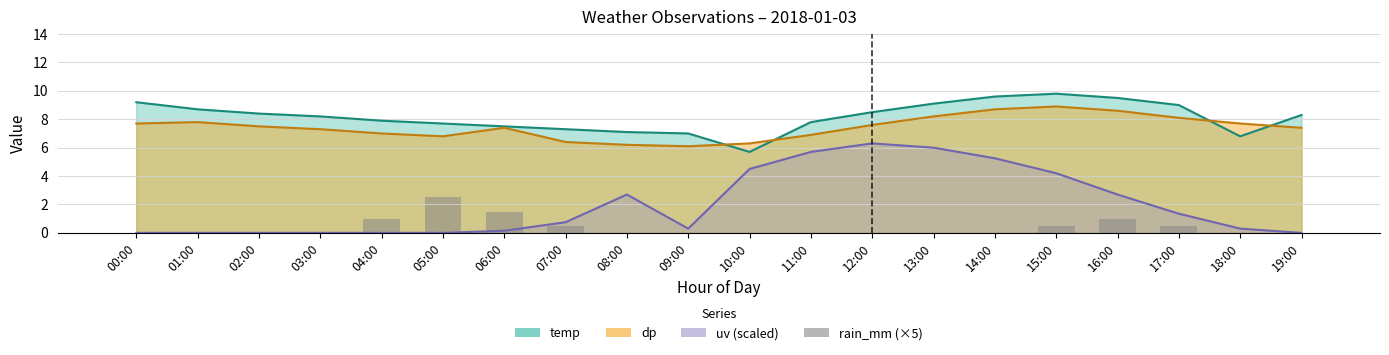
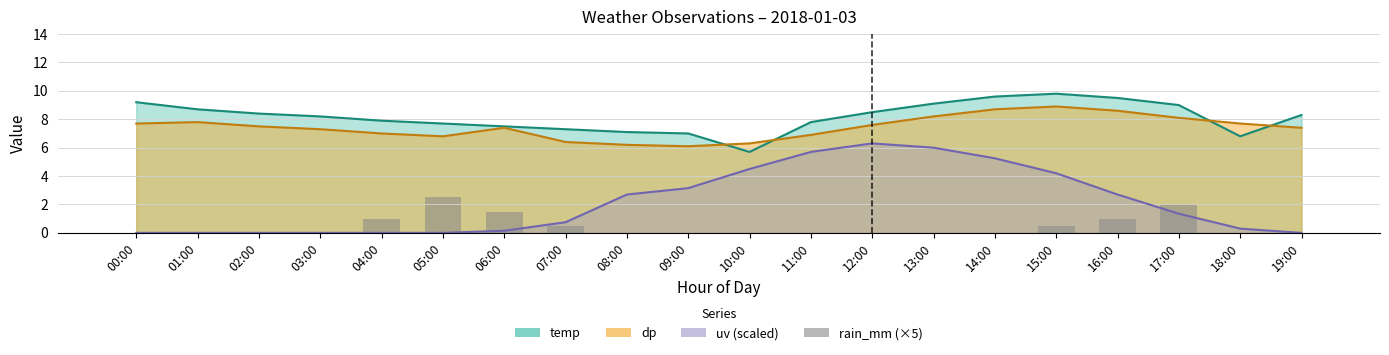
uv (scaled), 09:00: 0.3 -> 3.2
rain_mm (×5), 17:00: 0.5 -> 2.0
